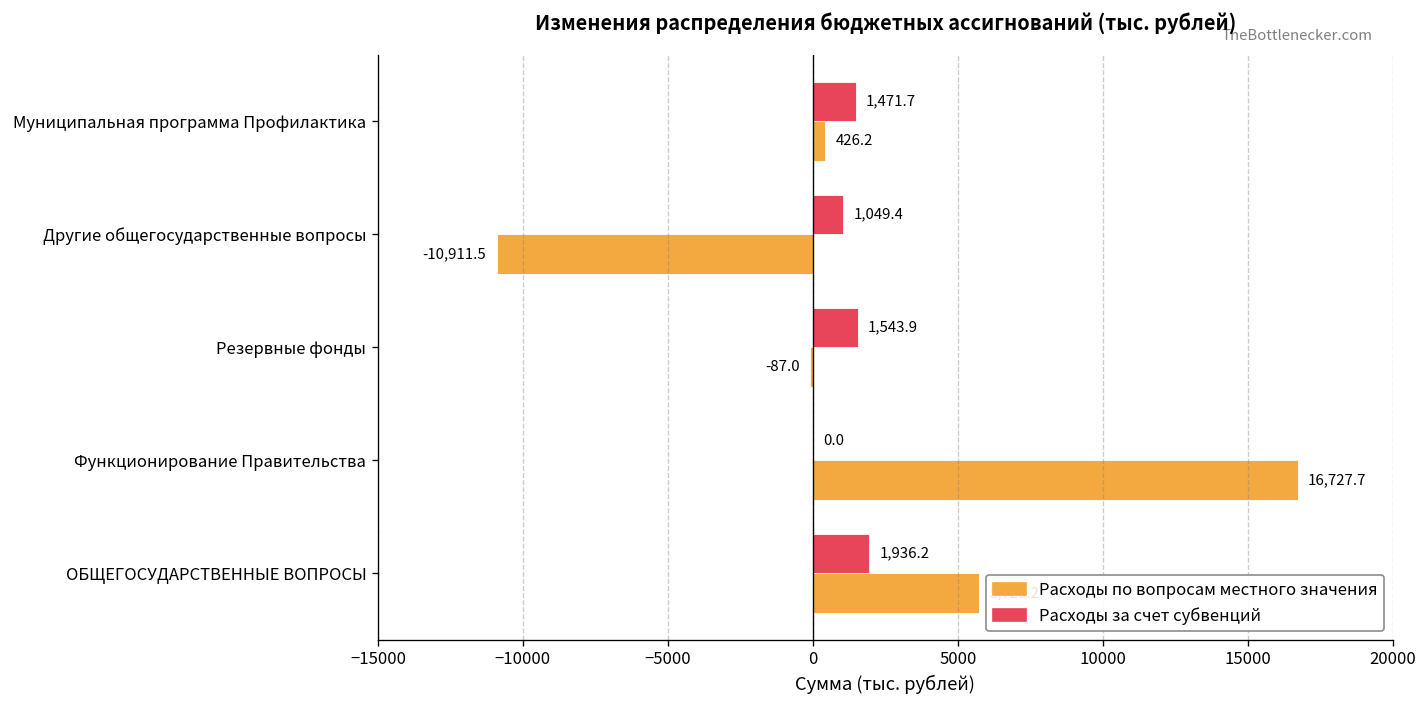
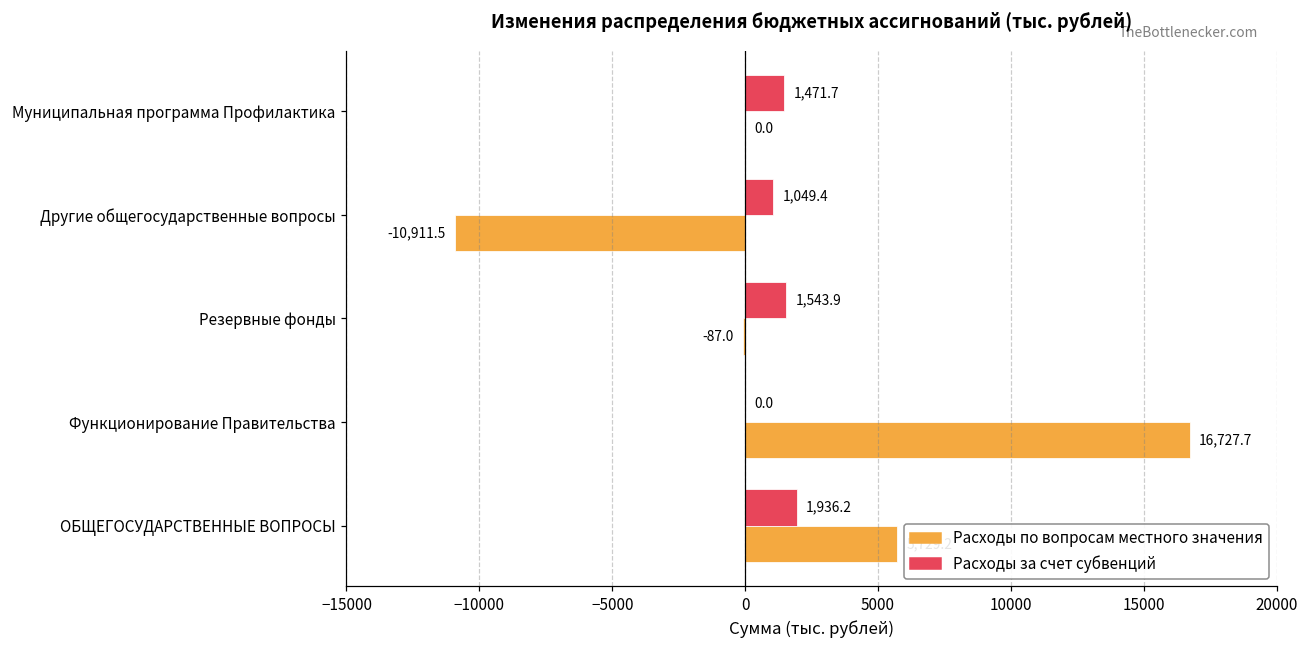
Расходы по вопросам местного значения, Муниципальная программа Профилактика: 426.2 -> 0.0
